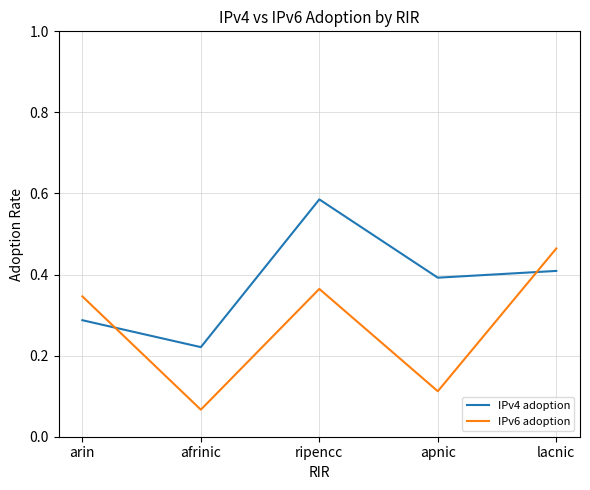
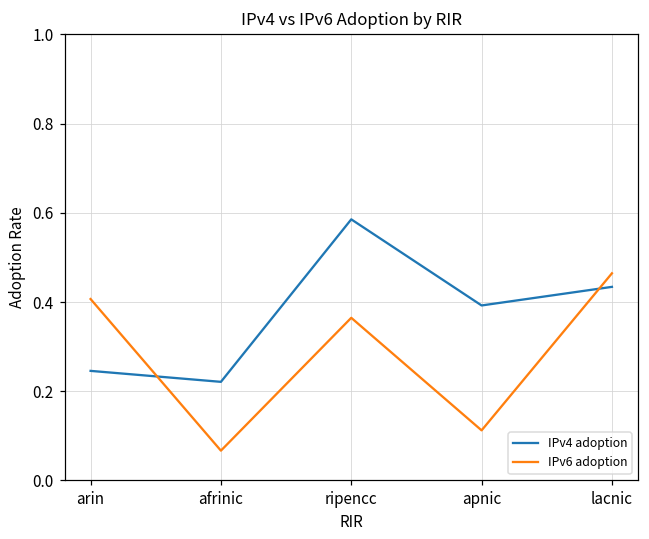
IPv4 adoption, arin: 0.29 -> 0.25
IPv6 adoption, arin: 0.35 -> 0.41
IPv4 adoption, lacnic: 0.41 -> 0.43
